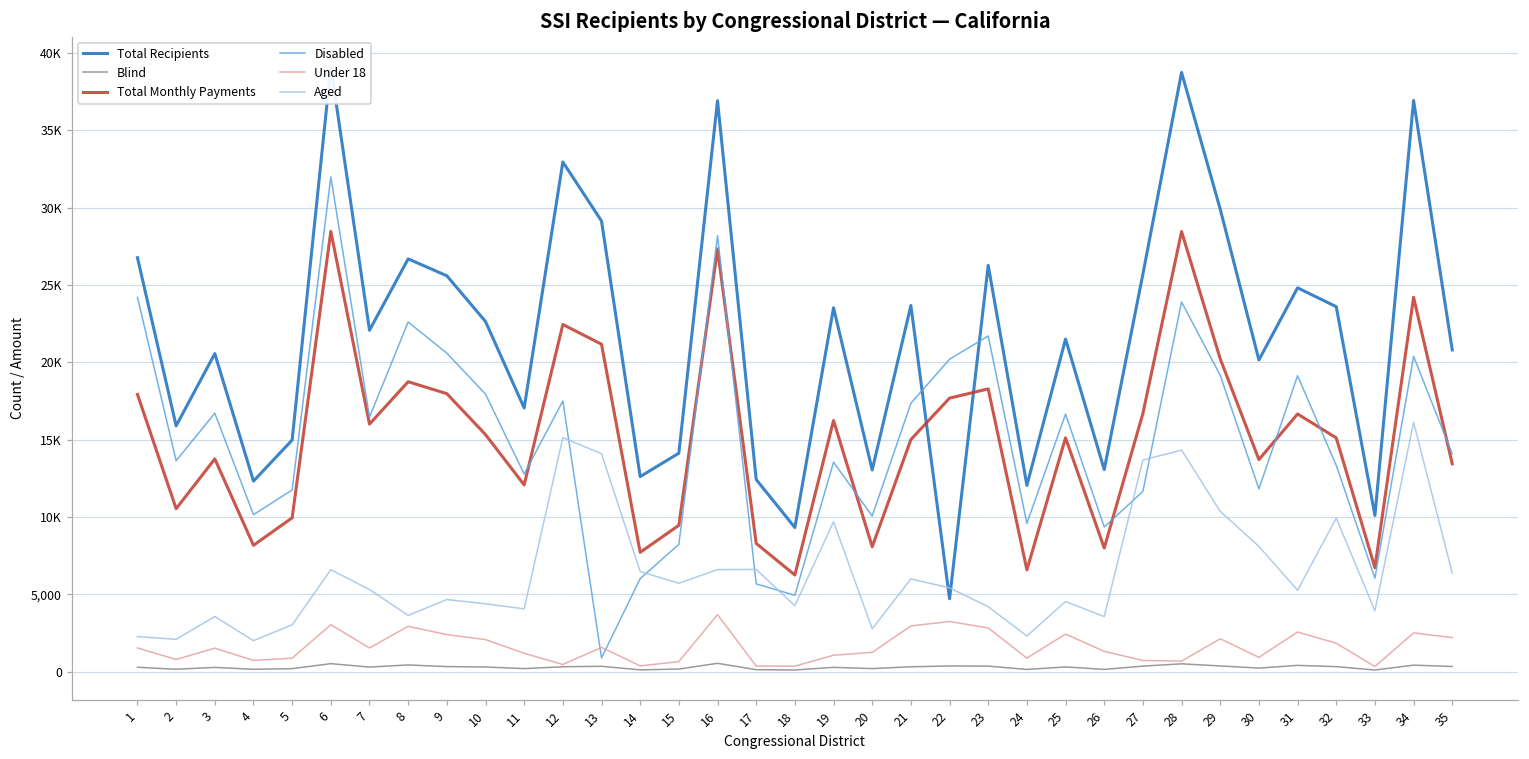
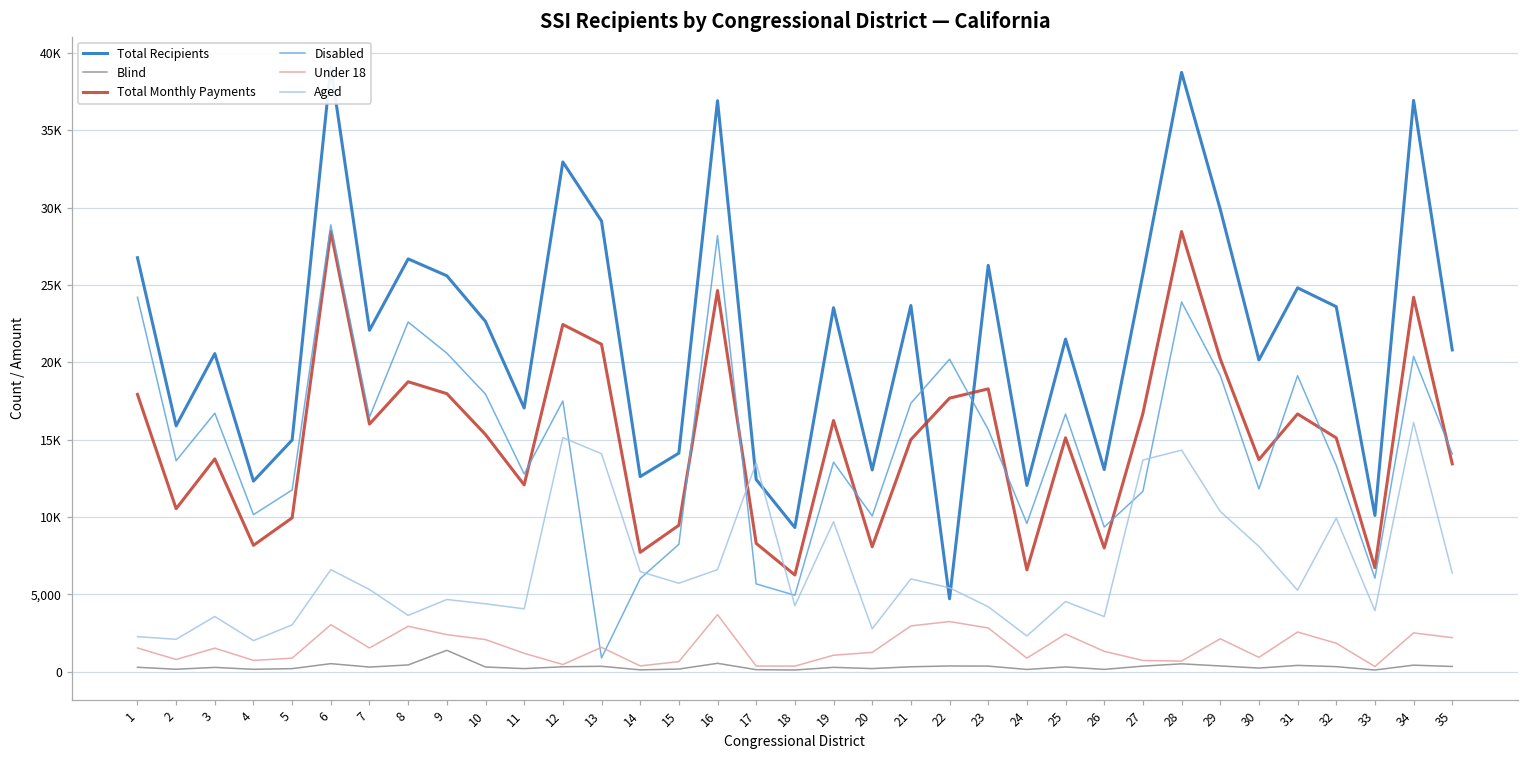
Disabled, 6: 32,000 -> 28,900
Blind, 9: 300 -> 1,400
Total Monthly Payments, 16: 27,300 -> 24,600
Aged, 17: 6,600 -> 13,500
Disabled, 23: 21,700 -> 15,700
